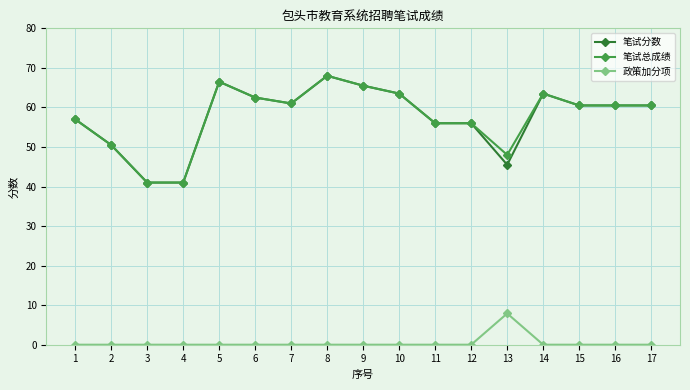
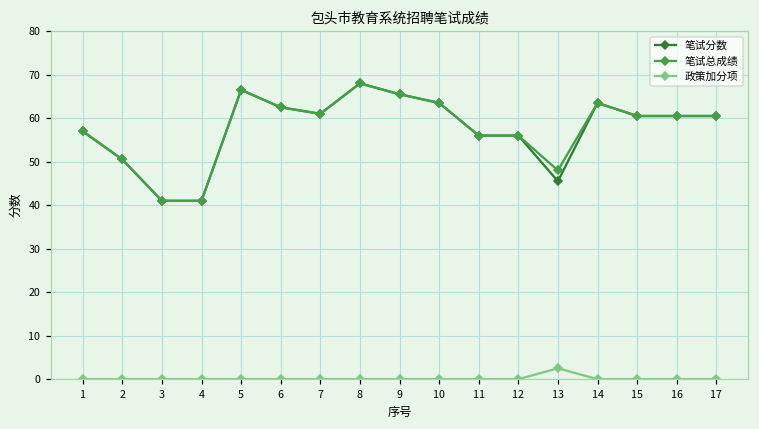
政策加分项, 13: 8 -> 3
